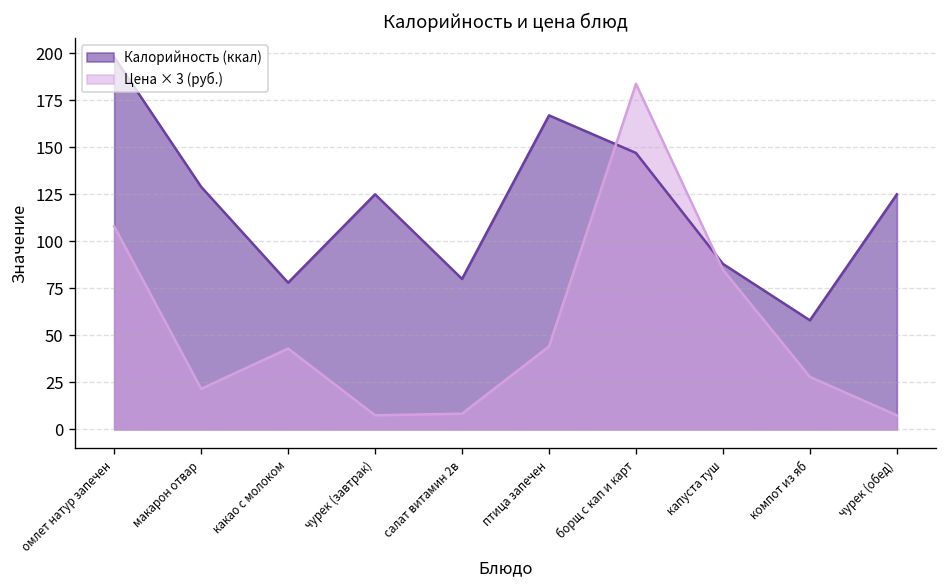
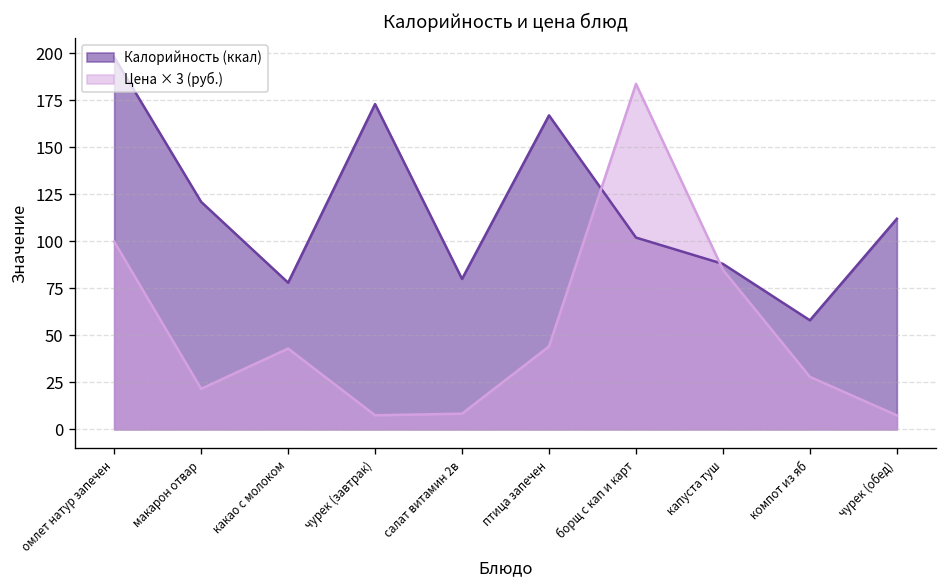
Цена × 3 (руб.), омлет натур запечен: 108 -> 100
Калорийность (ккал), макарон отвар: 129 -> 121
Калорийность (ккал), чурек (завтрак): 125 -> 173
Калорийность (ккал), борщ с кап и карт: 147 -> 102
Калорийность (ккал), чурек (обед): 125 -> 112
